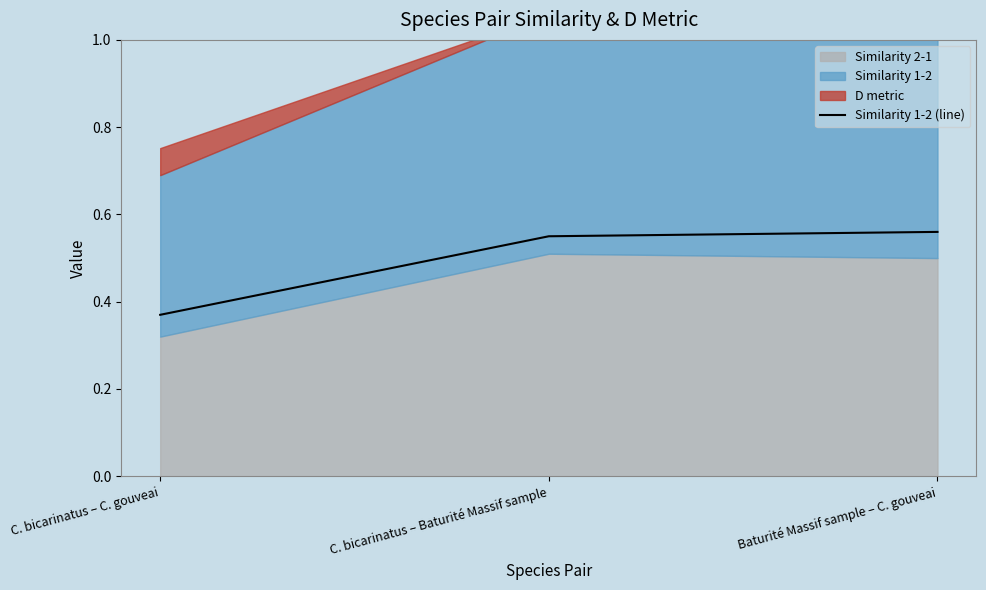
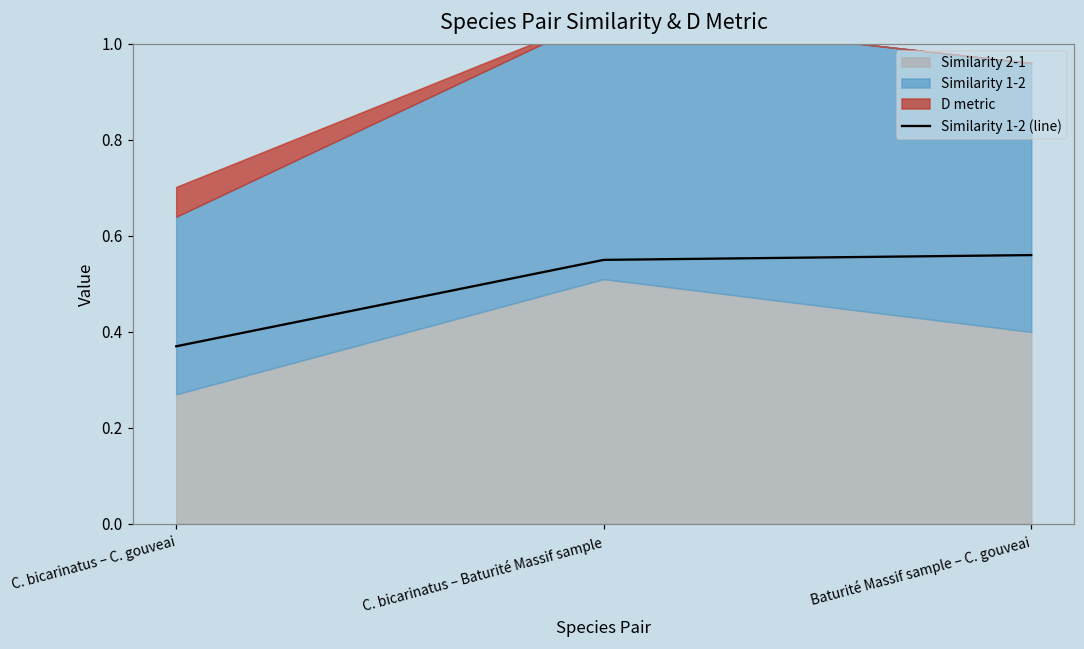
Similarity 2-1, C. bicarinatus – C. gouveai: 0.32 -> 0.27
Similarity 2-1, Baturité Massif sample – C. gouveai: 0.5 -> 0.4
